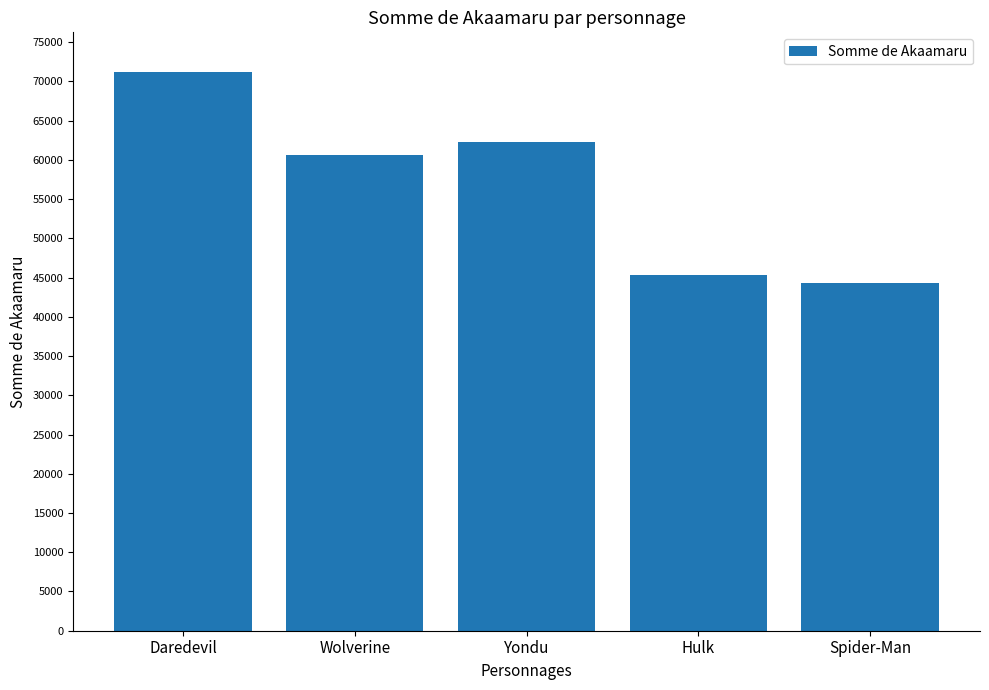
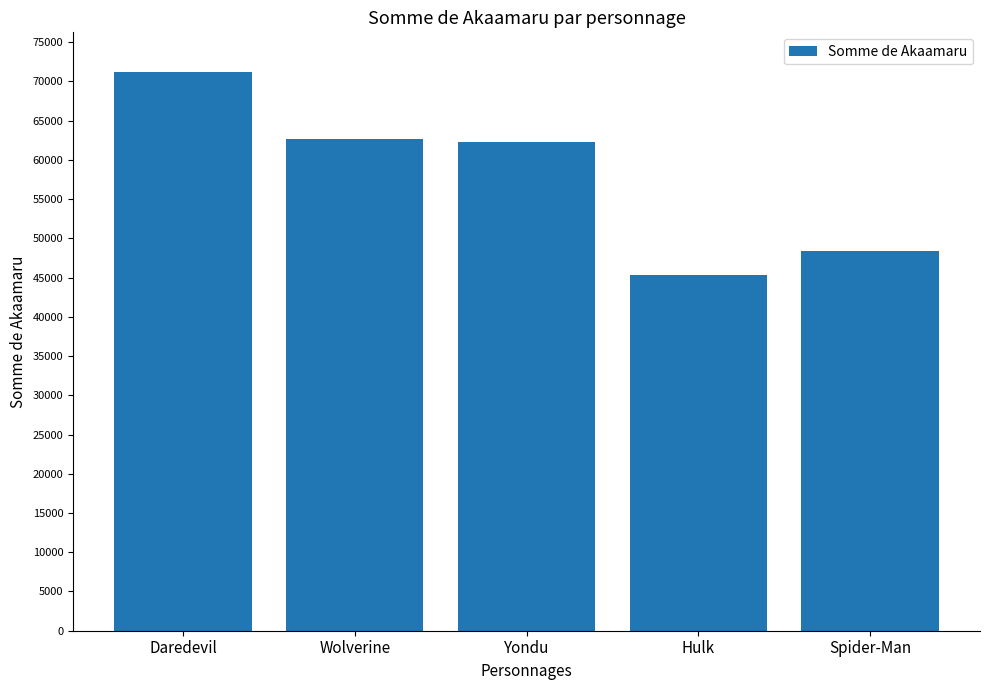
Wolverine: 61000 -> 63000
Spider-Man: 44000 -> 48000
